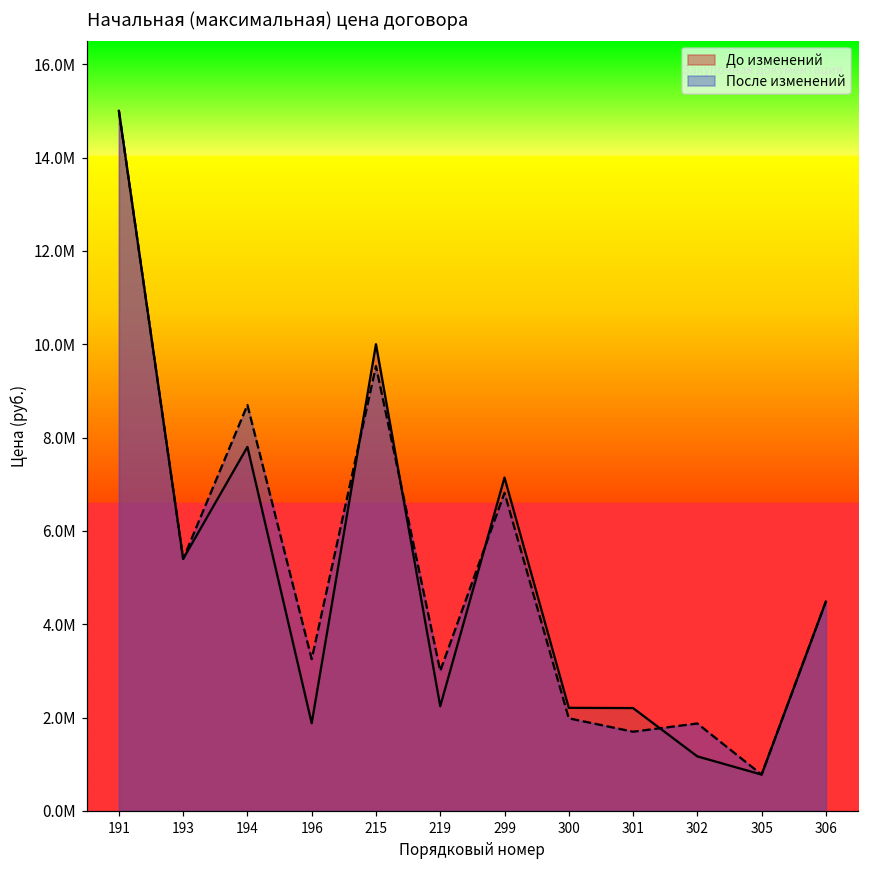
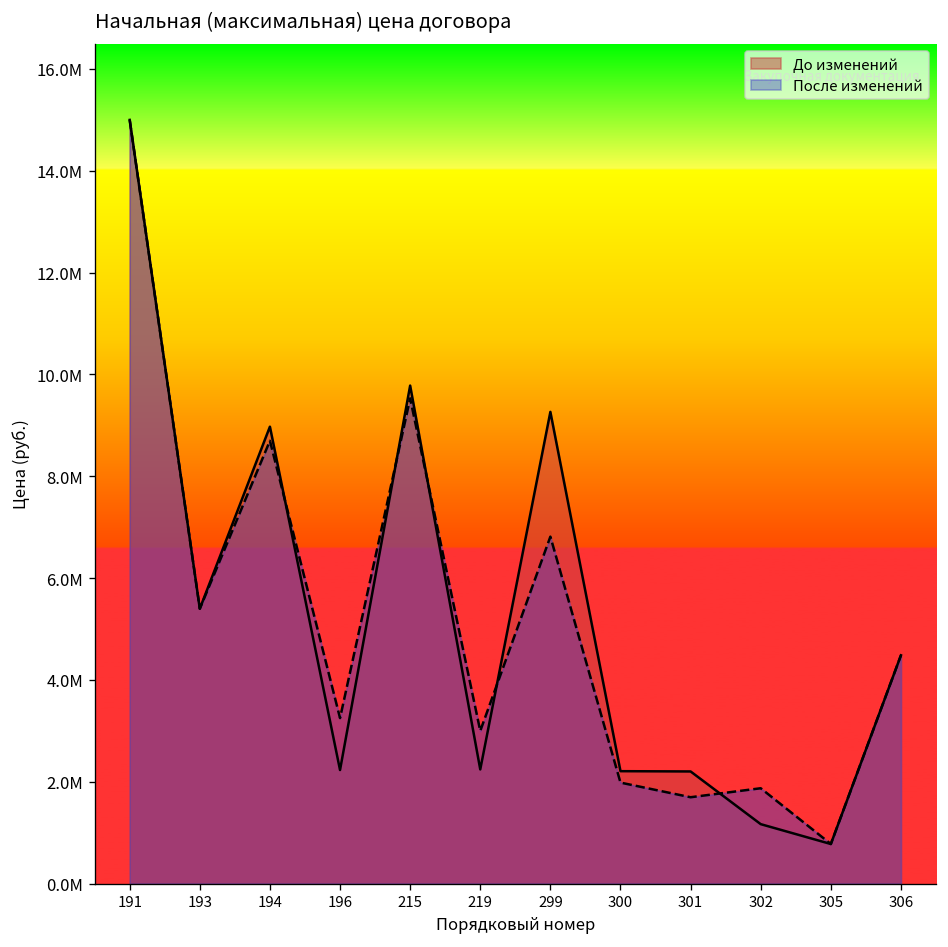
До изменений, 194: 7800000 -> 9000000
До изменений, 196: 1900000 -> 2200000
До изменений, 215: 10000000 -> 9800000
До изменений, 299: 7100000 -> 9300000
